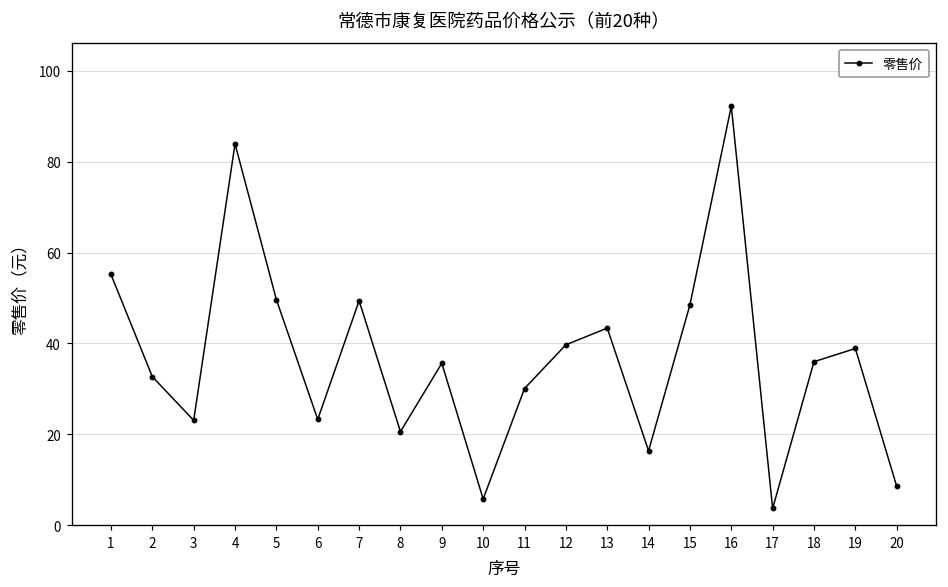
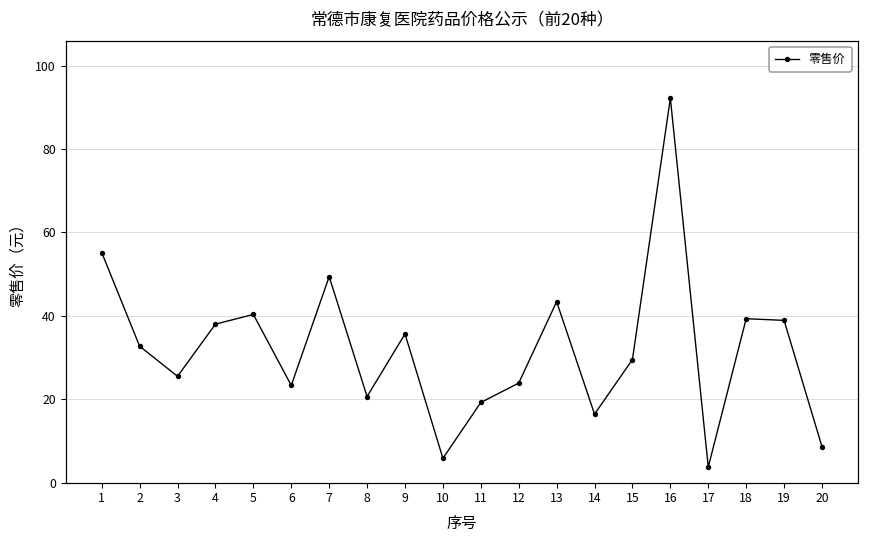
3: 23 -> 25
4: 84 -> 38
5: 50 -> 40
11: 30 -> 19
12: 40 -> 24
15: 49 -> 30
18: 36 -> 39
